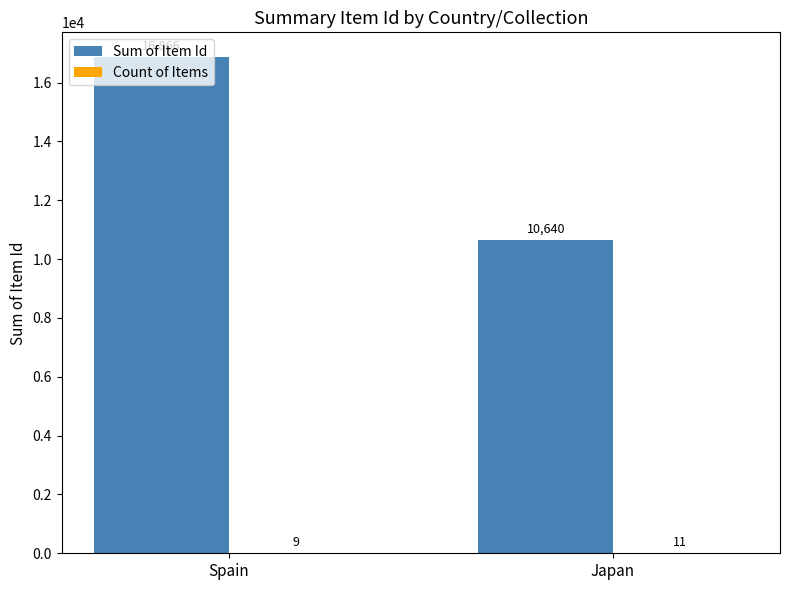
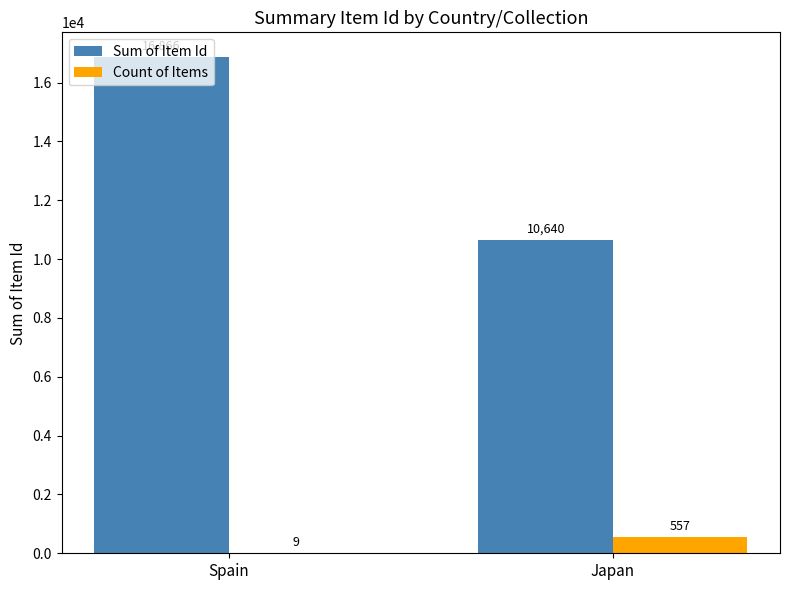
Count of Items, Japan: 11 -> 557
